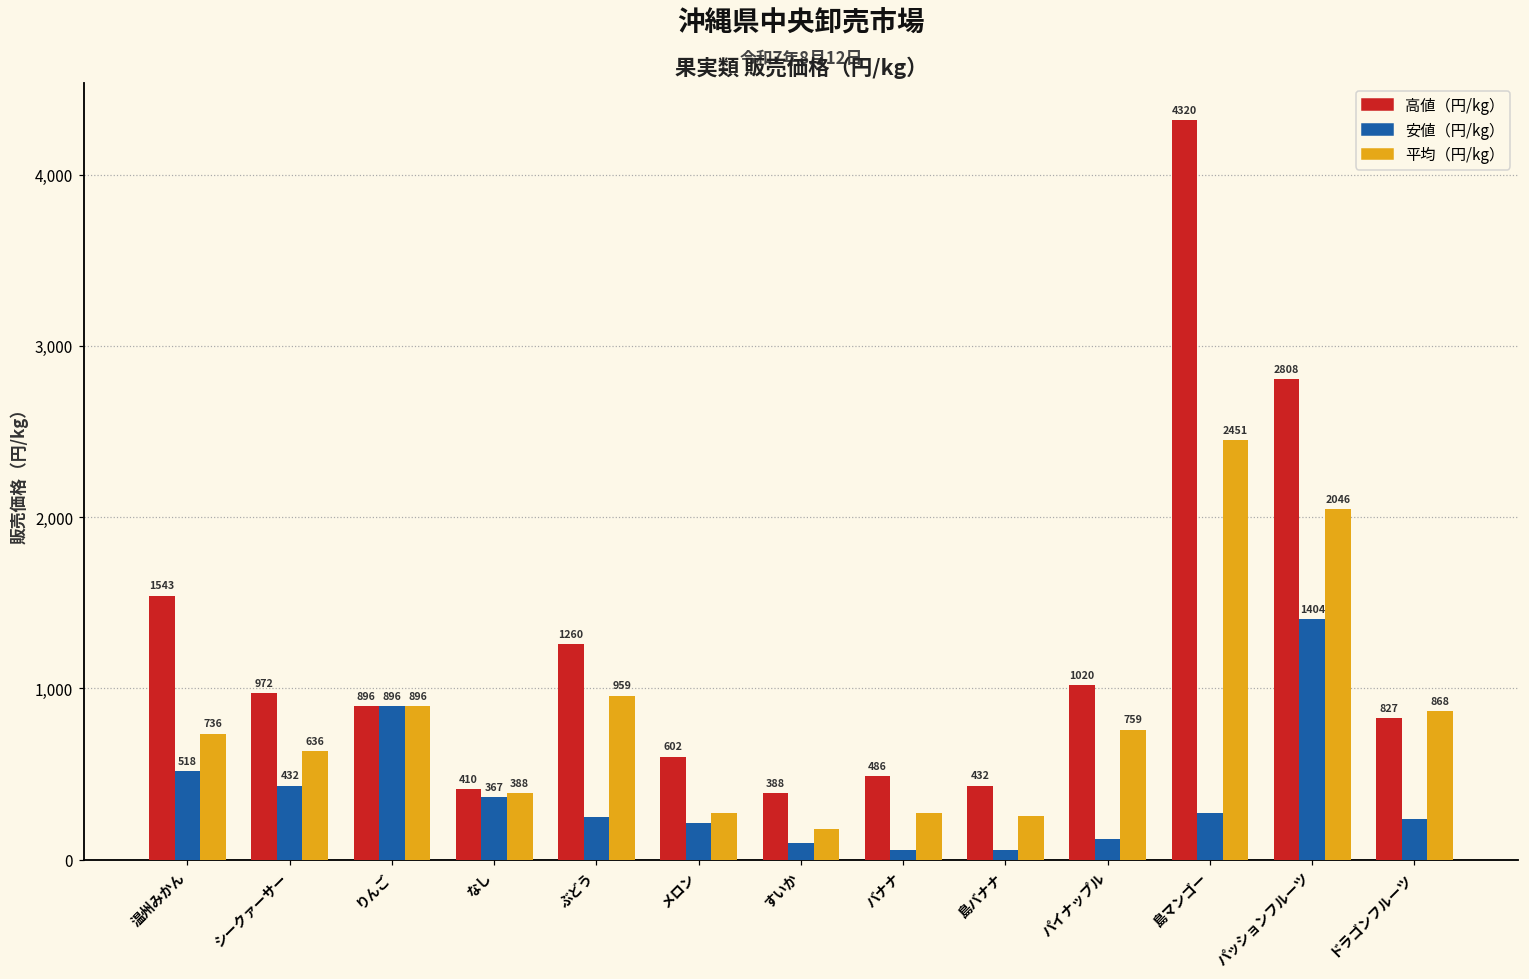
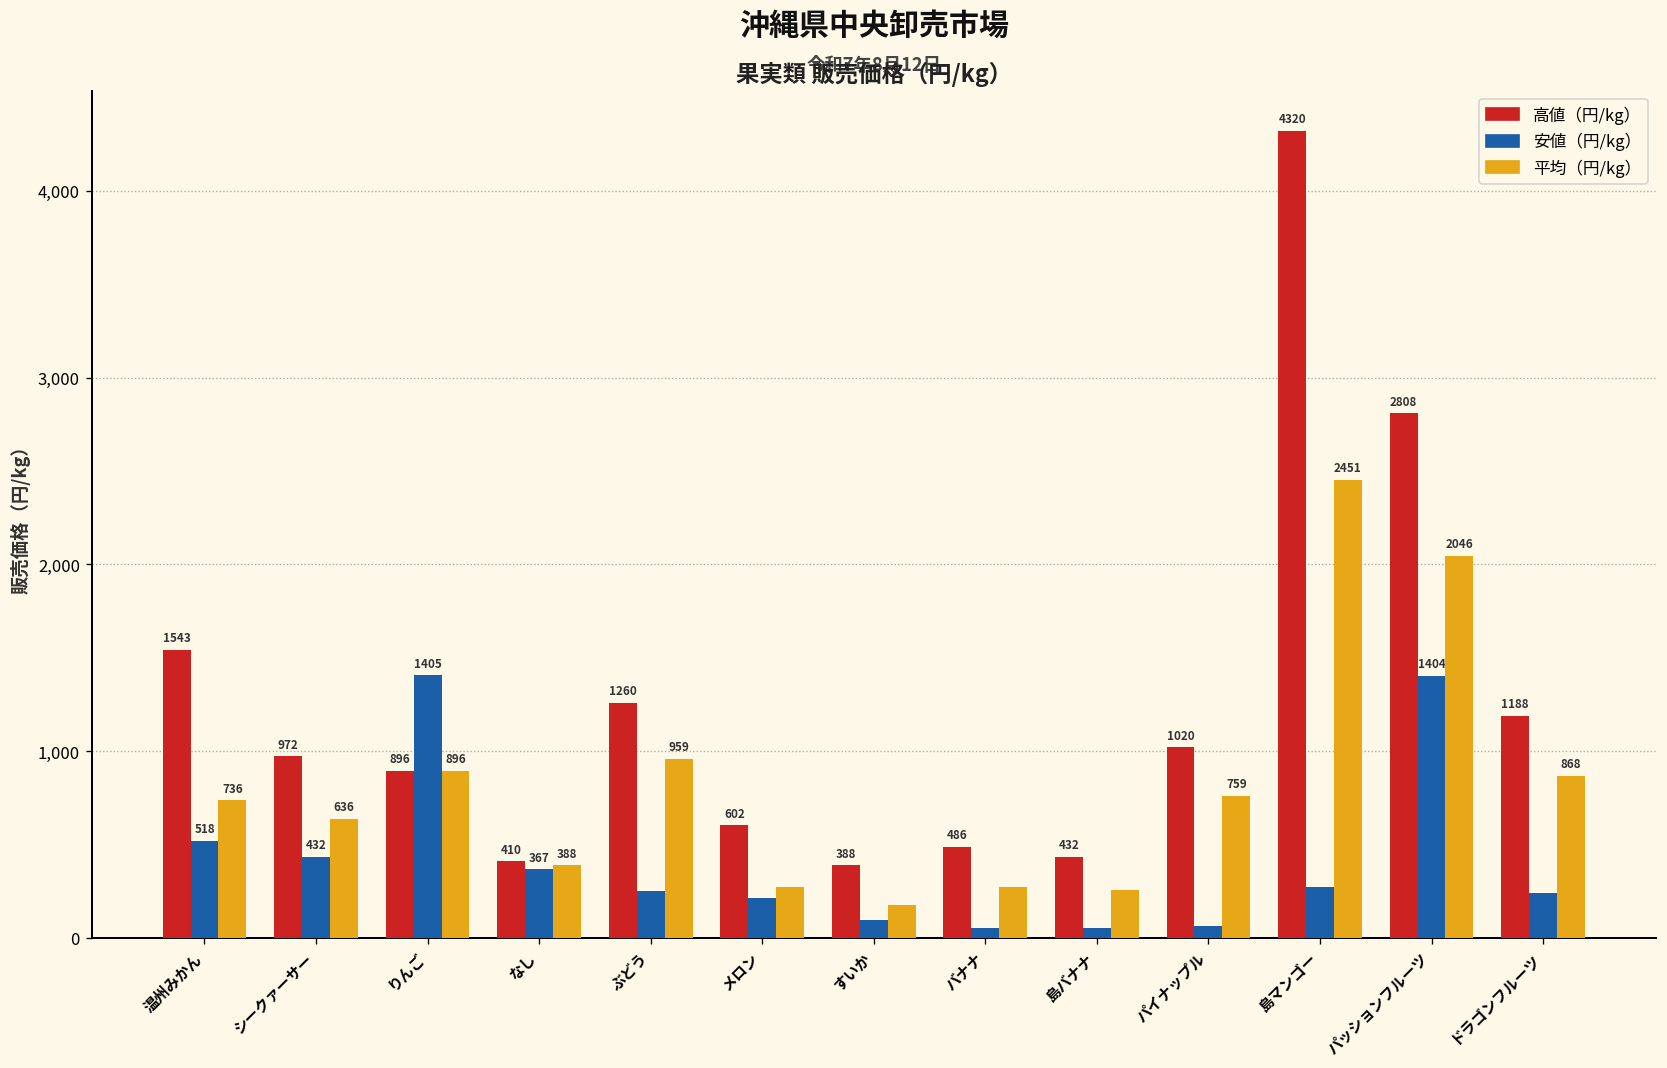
安値（円/kg）, りんご: 896 -> 1405
安値（円/kg）, パイナップル: 120 -> 60
高値（円/kg）, ドラゴンフルーツ: 827 -> 1188
